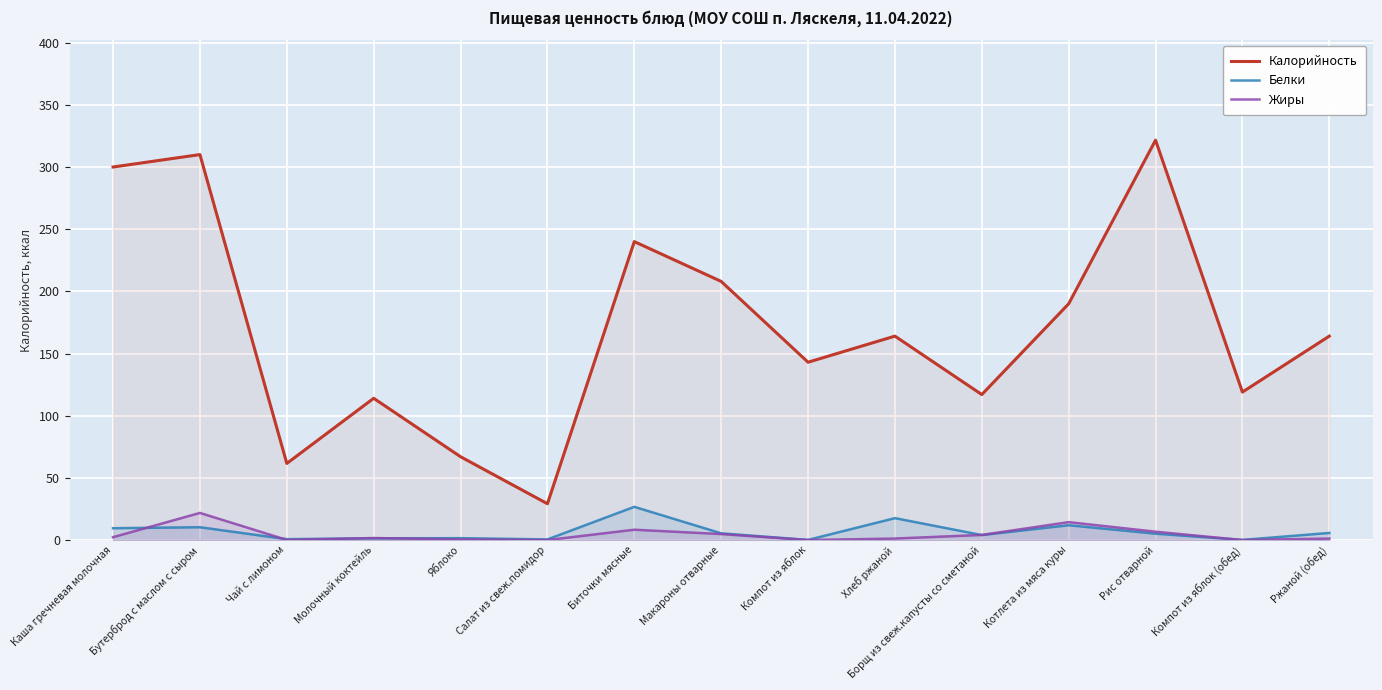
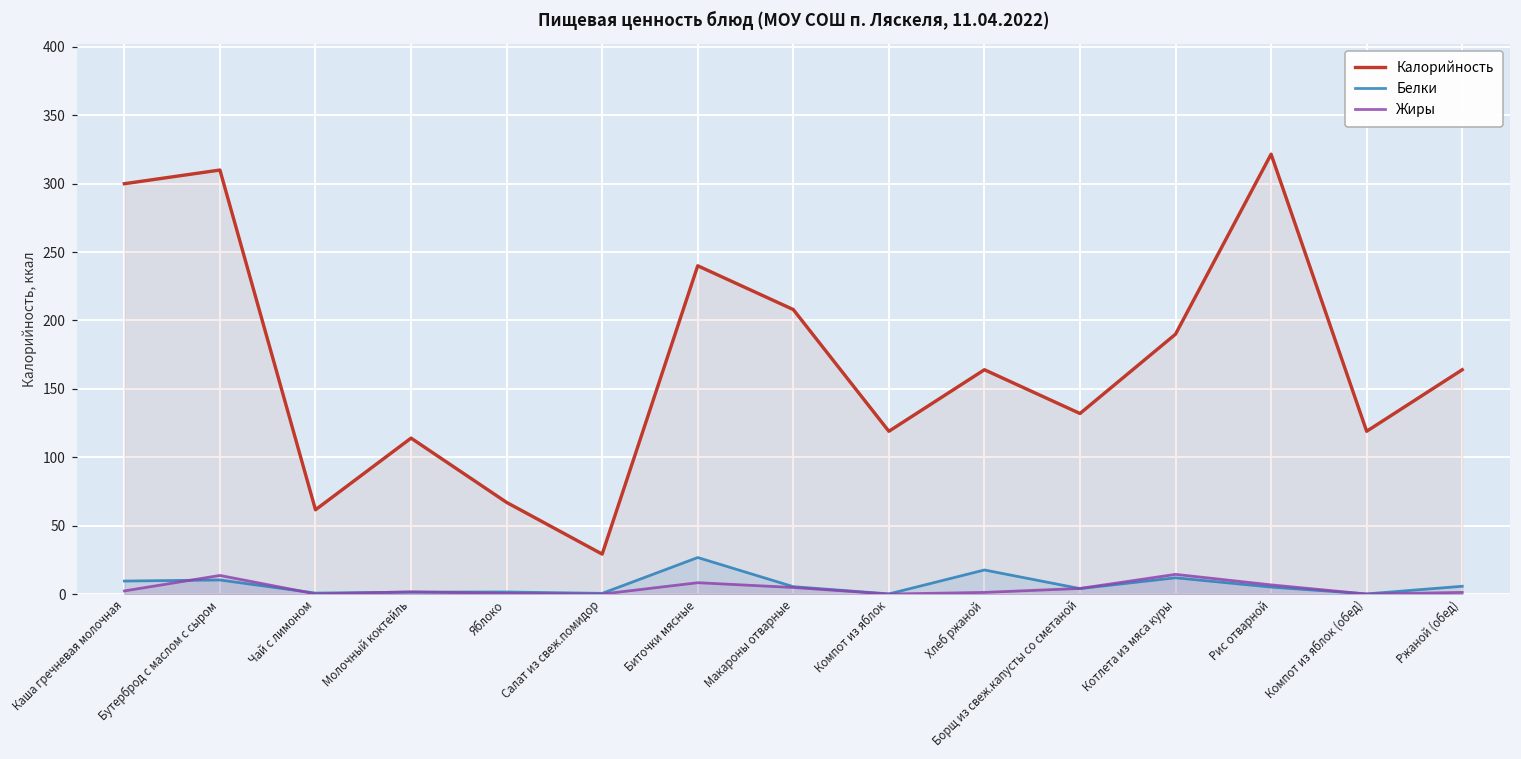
Жиры, Бутерброд с маслом с сыром: 22 -> 14
Калорийность, Компот из яблок: 143 -> 119
Калорийность, Борщ из свеж.капусты со сметаной: 117 -> 132
